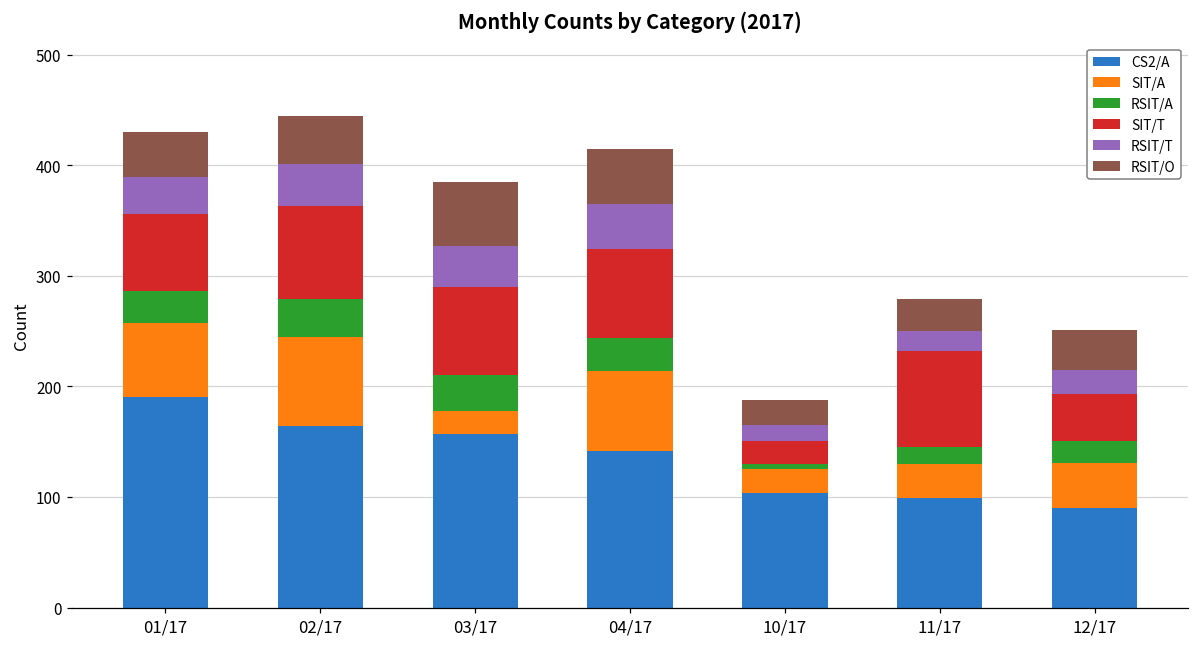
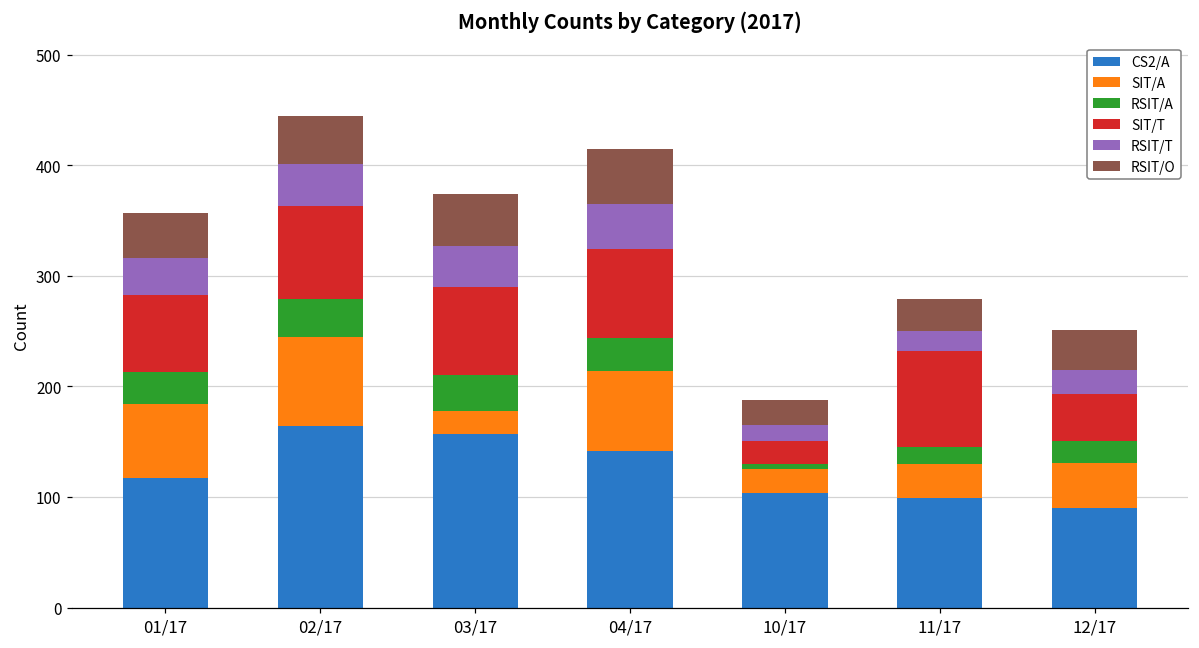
CS2/A, 01/17: 190 -> 117
RSIT/O, 03/17: 58 -> 47
